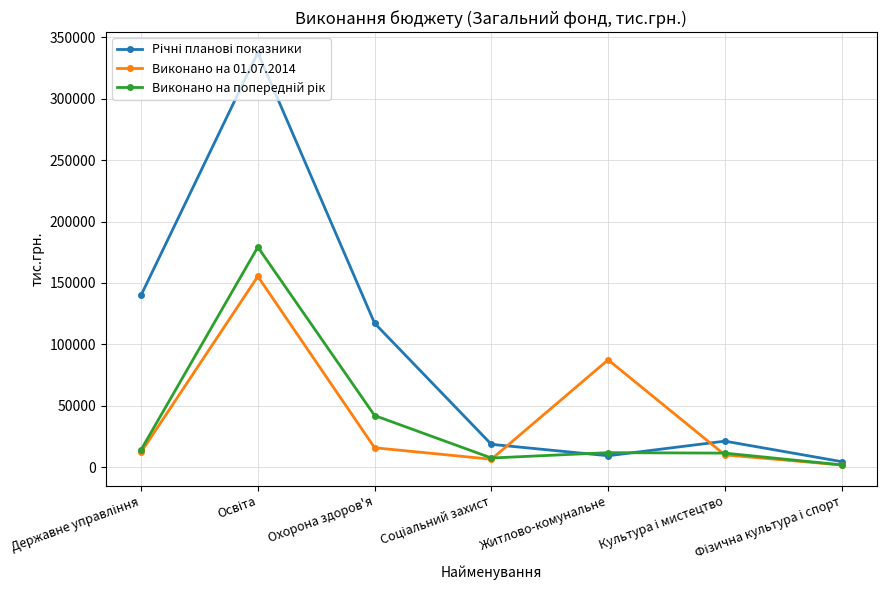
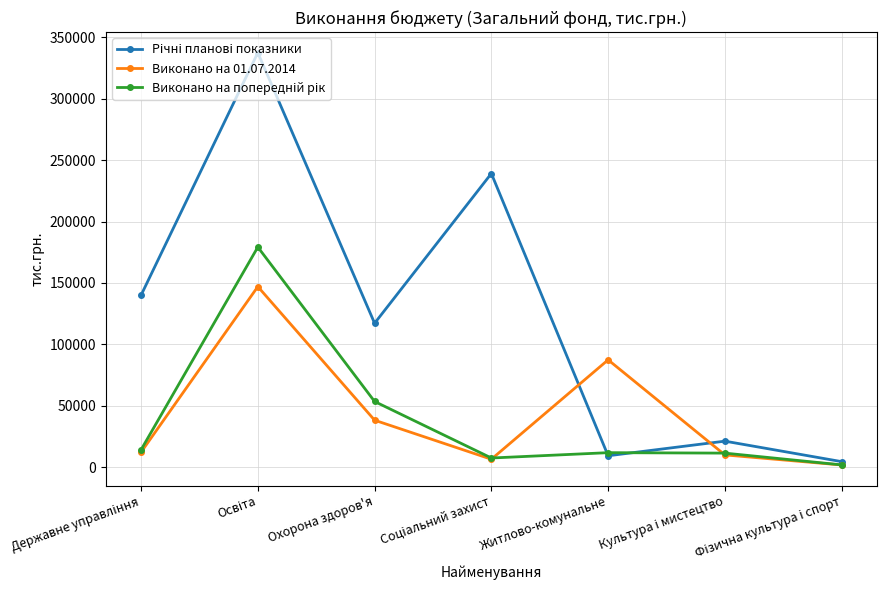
Виконано на 01.07.2014, Освіта: 155000 -> 147000
Виконано на 01.07.2014, Охорона здоров'я: 16000 -> 38000
Виконано на попередній рік, Охорона здоров'я: 42000 -> 53000
Річні планові показники, Соціальний захист: 19000 -> 239000
